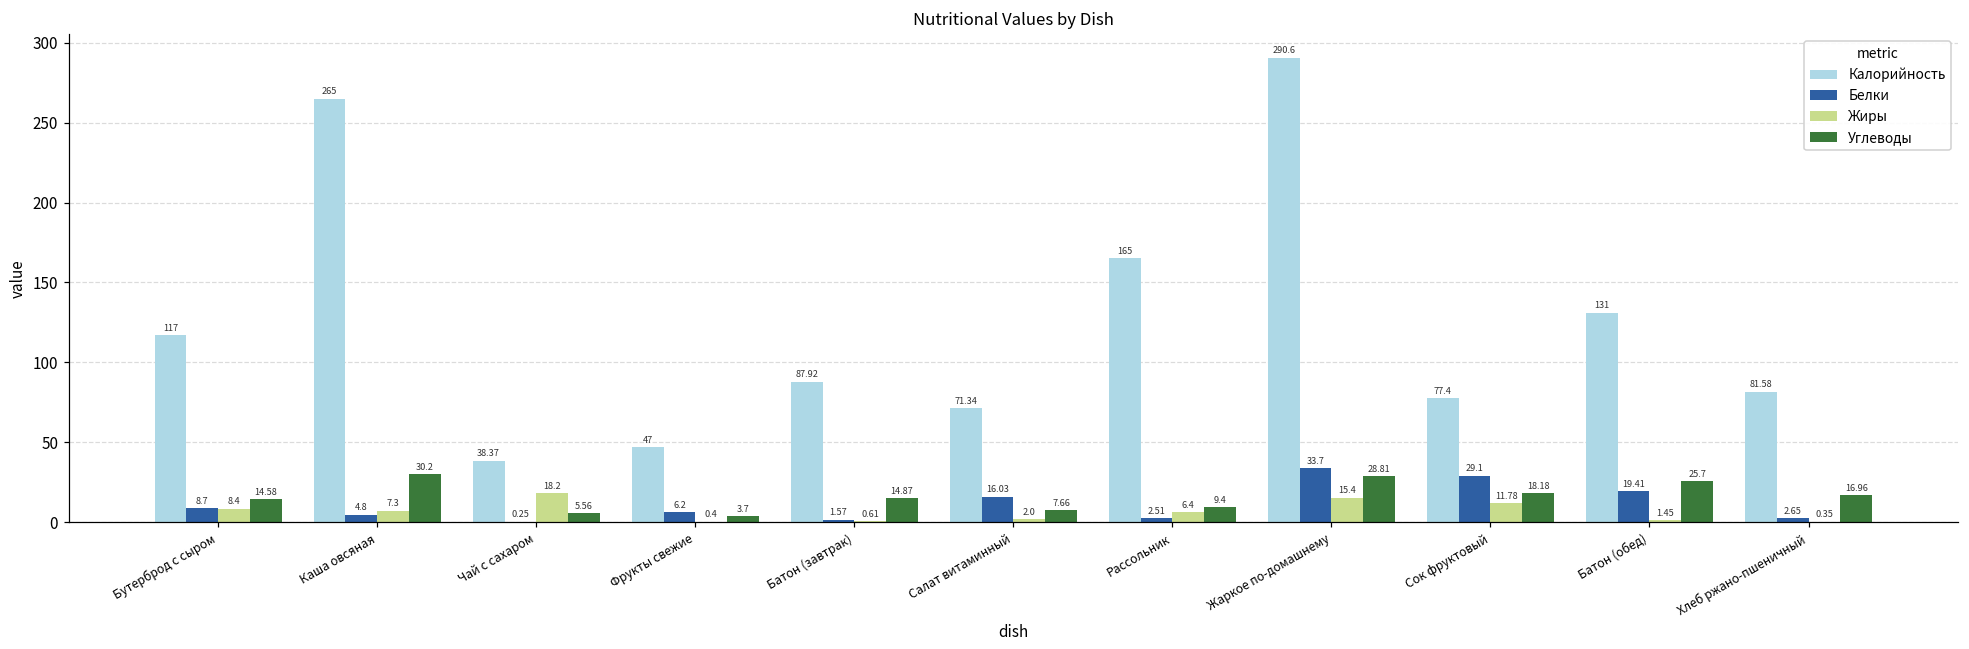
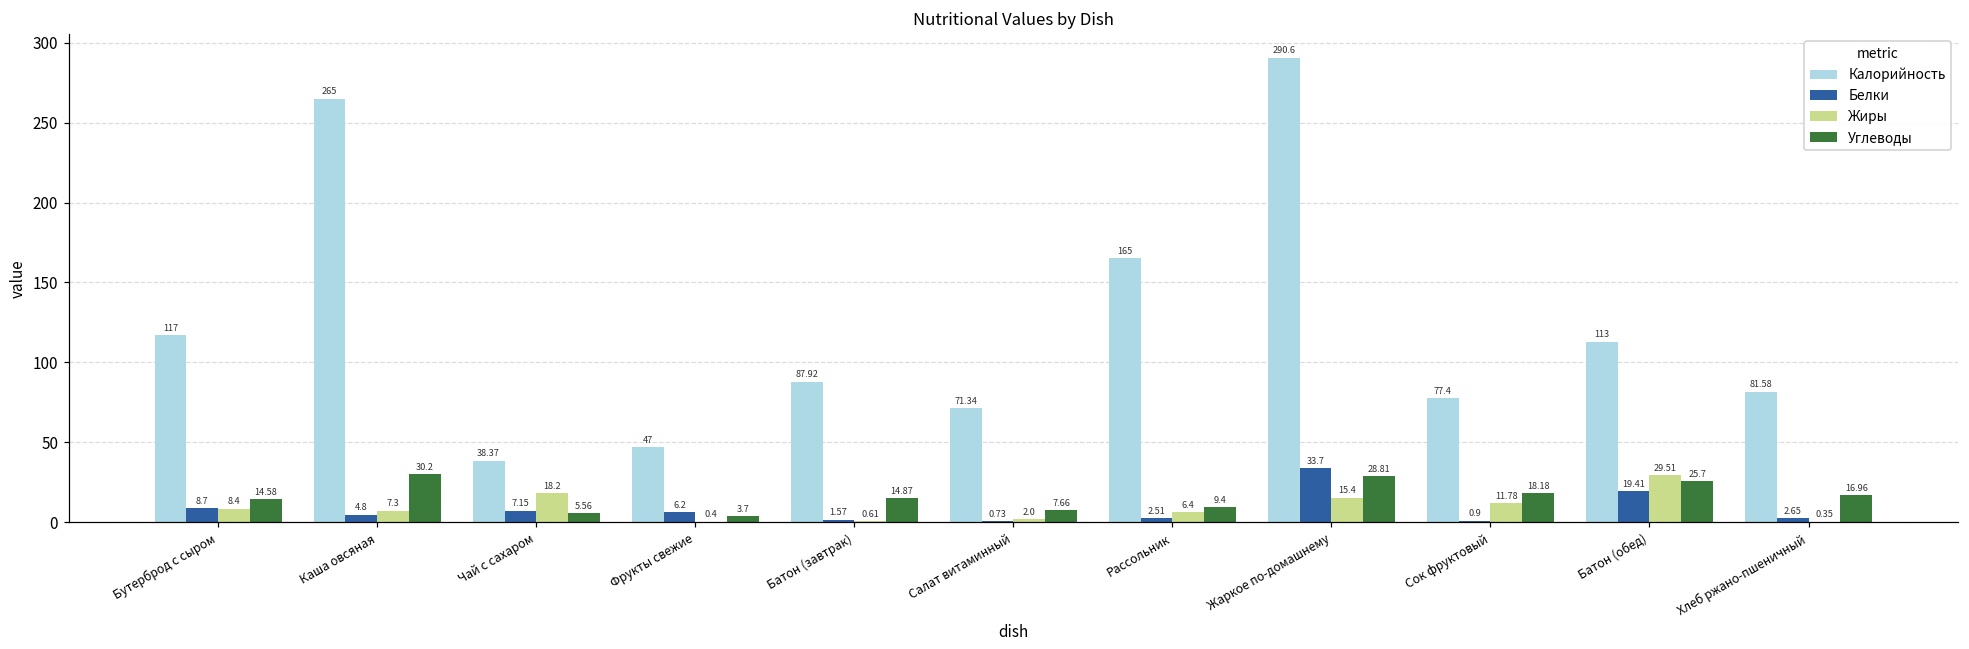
Белки, Чай с сахаром: 0.25 -> 7.15
Белки, Салат витаминный: 16.03 -> 0.73
Белки, Сок фруктовый: 29.1 -> 0.9
Калорийность, Батон (обед): 131 -> 113
Жиры, Батон (обед): 1.45 -> 29.51
